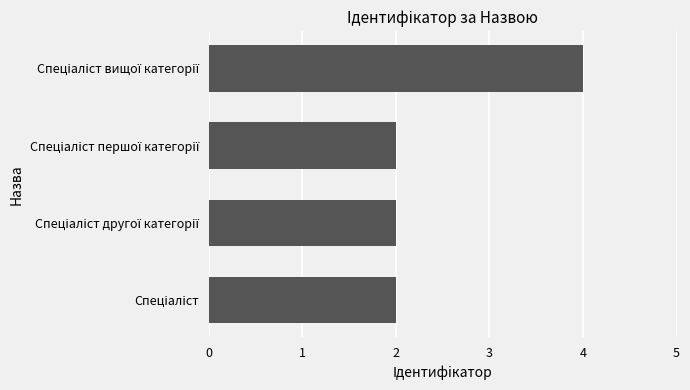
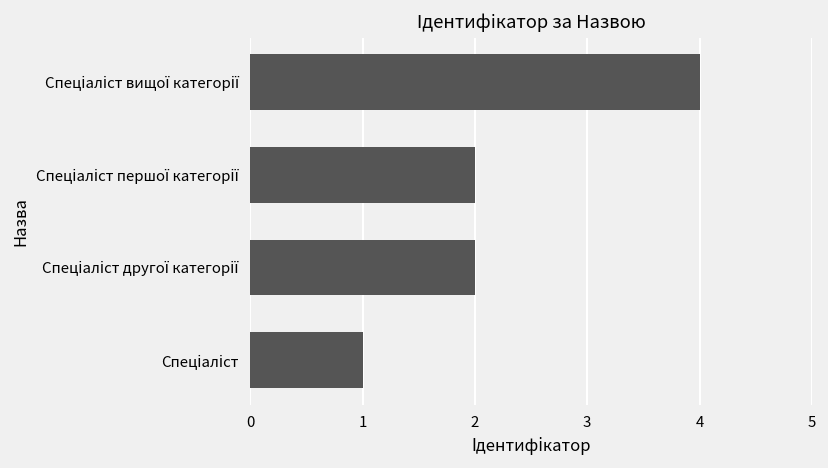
Спеціаліст: 2 -> 1
